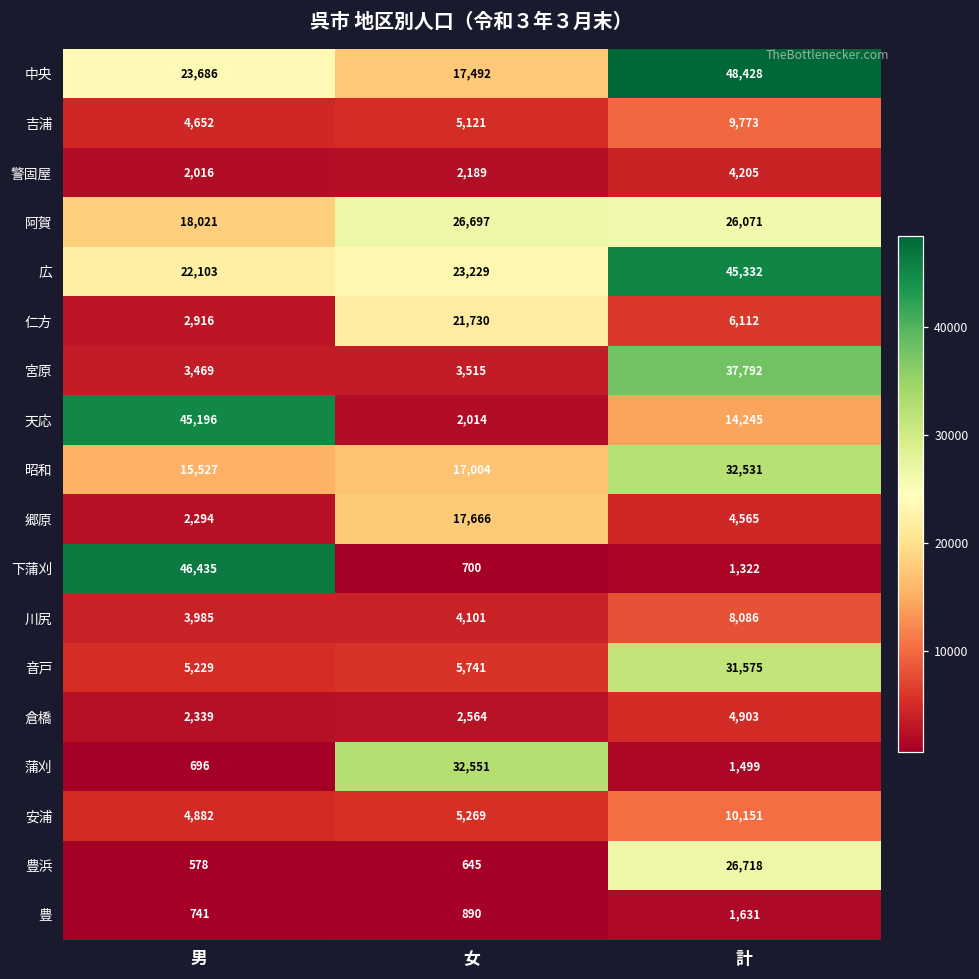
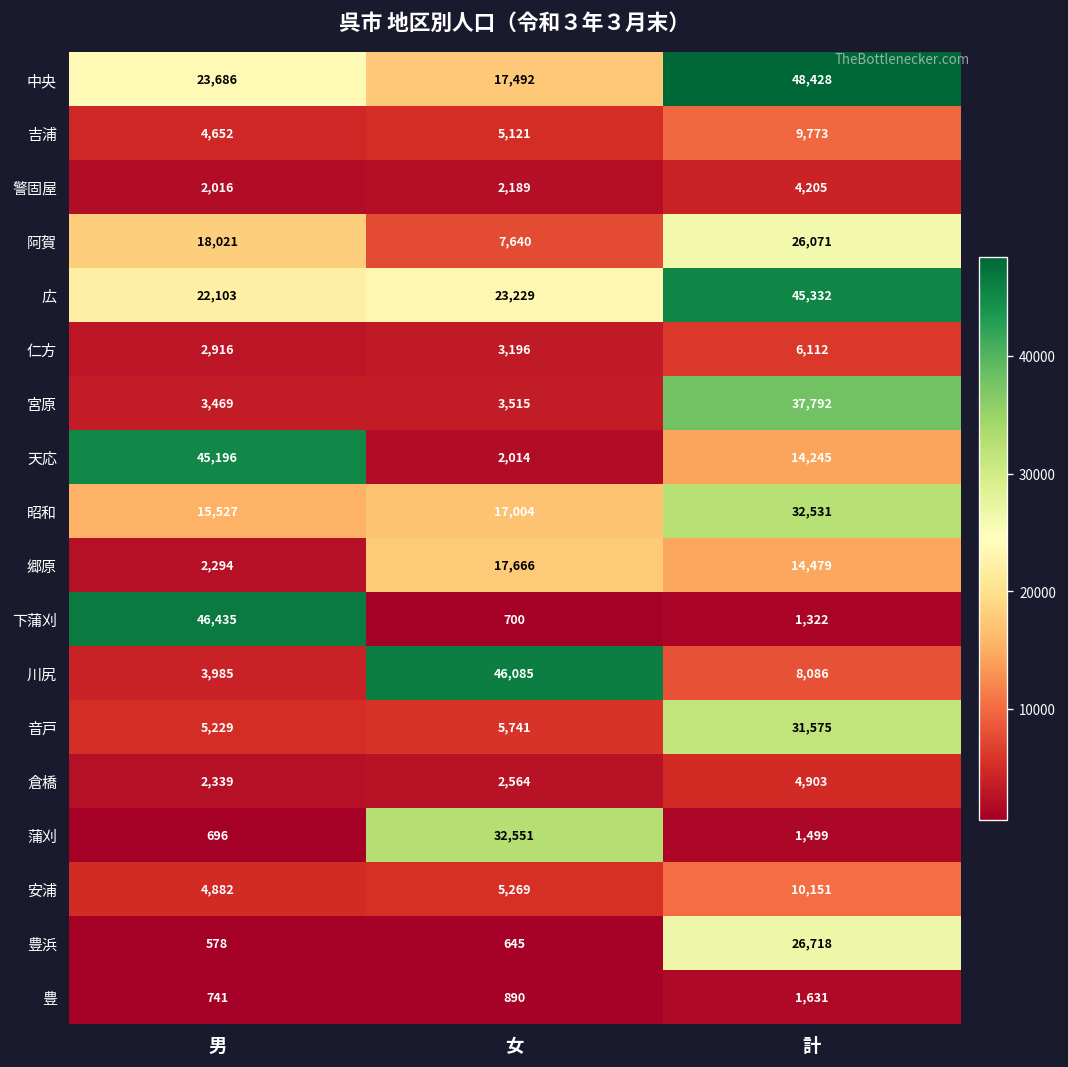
阿賀, 女: 26,697 -> 7,640
仁方, 女: 21,730 -> 3,196
郷原, 計: 4,565 -> 14,479
川尻, 女: 4,101 -> 46,085
